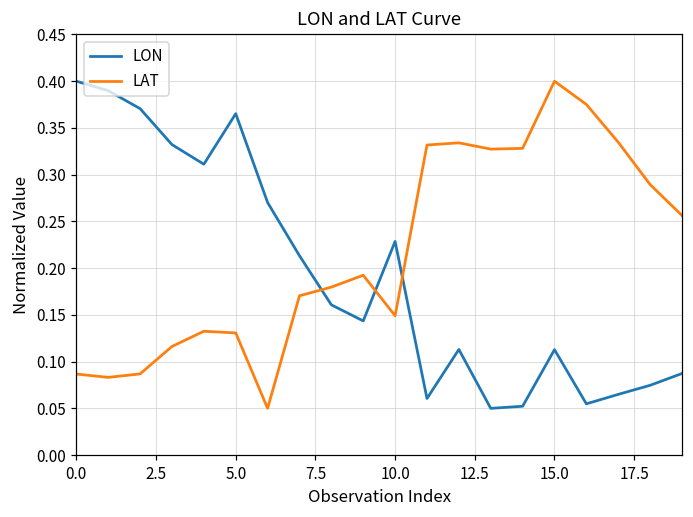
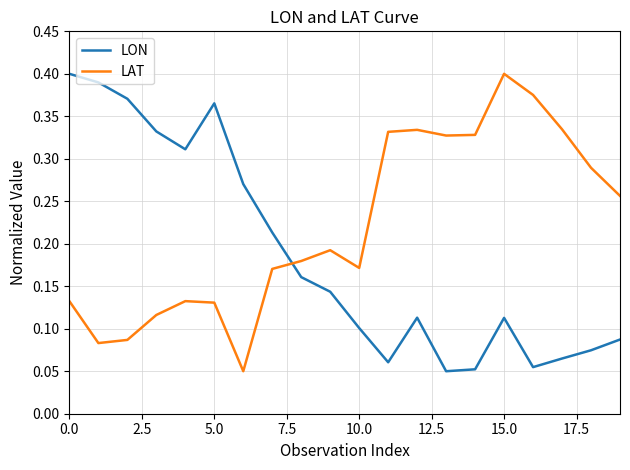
LAT, 0.0: 0.09 -> 0.13
LON, 10.0: 0.23 -> 0.10
LAT, 10.0: 0.15 -> 0.17
